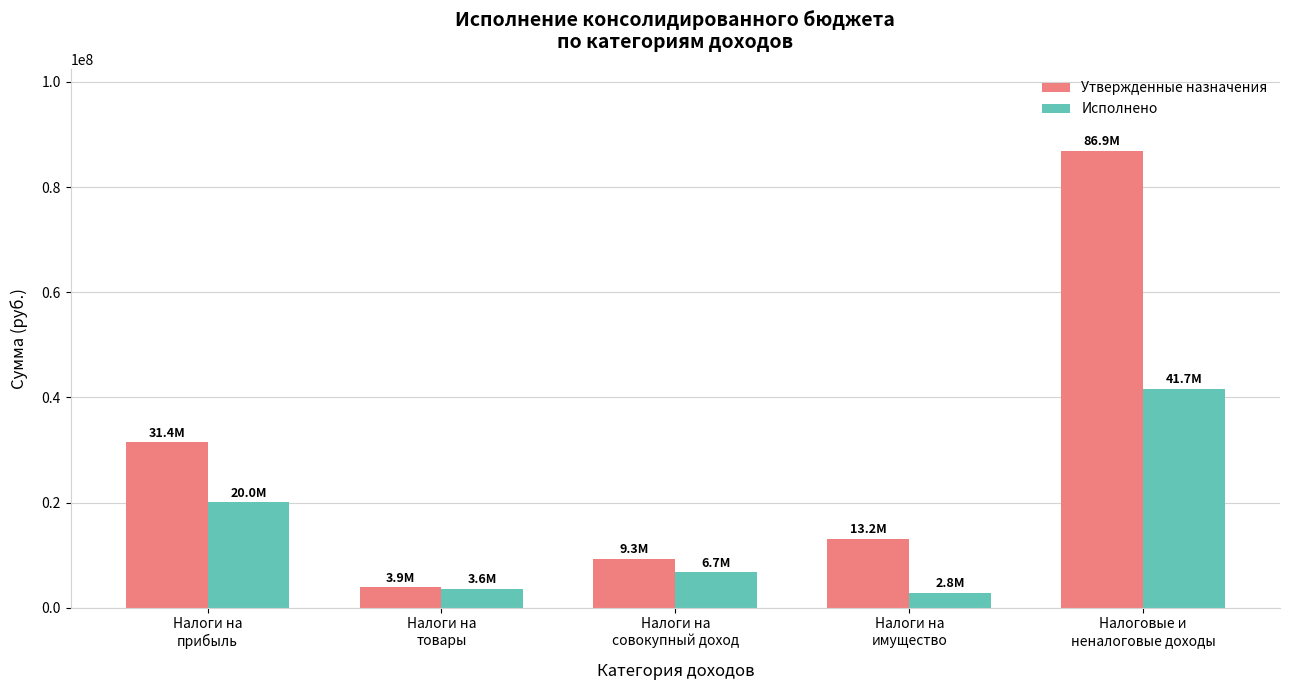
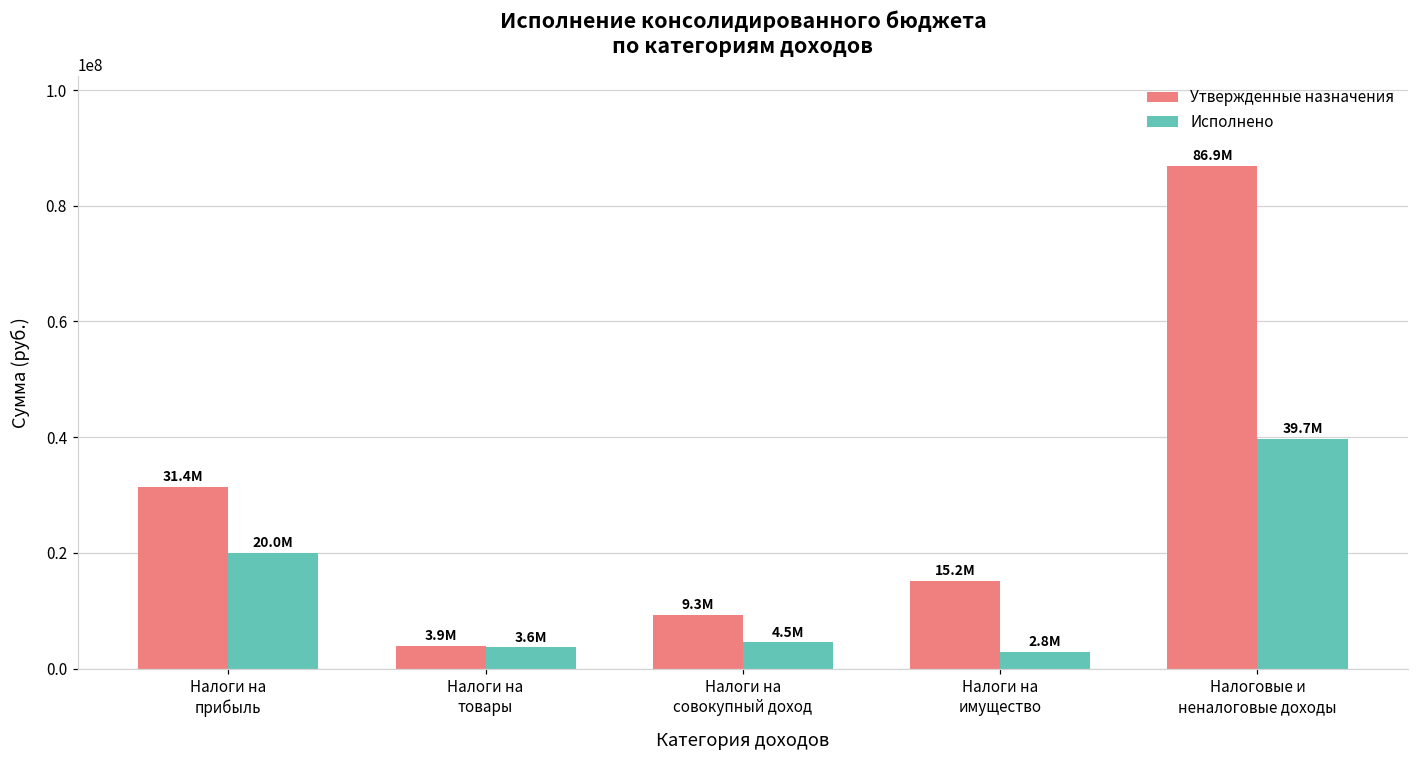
Исполнено, Налоги на совокупный доход: 6.7M -> 4.5M
Утвержденные назначения, Налоги на имущество: 13.2M -> 15.2M
Исполнено, Налоговые и неналоговые доходы: 41.7M -> 39.7M
